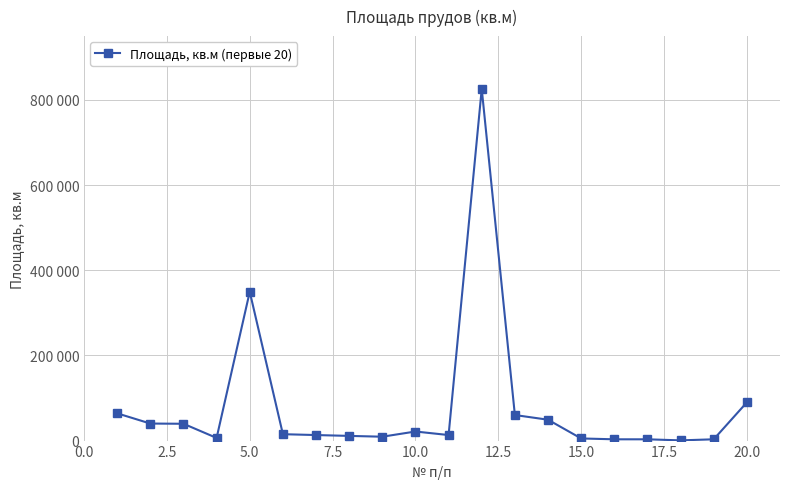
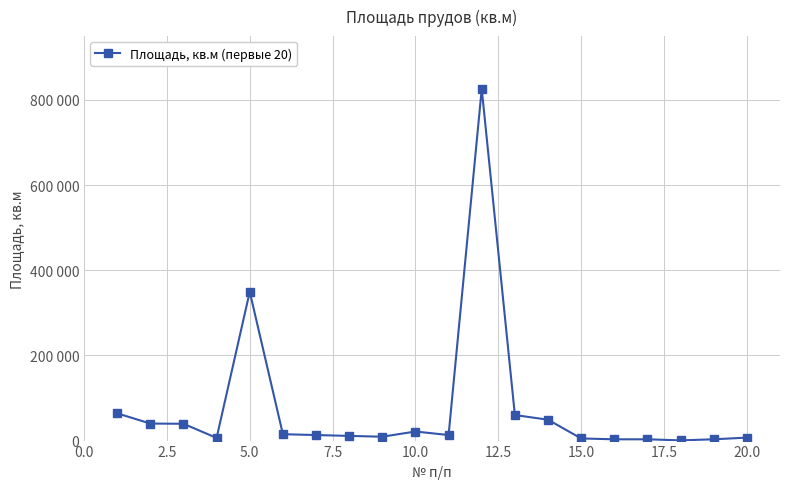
20.0: 90000 -> 10000
